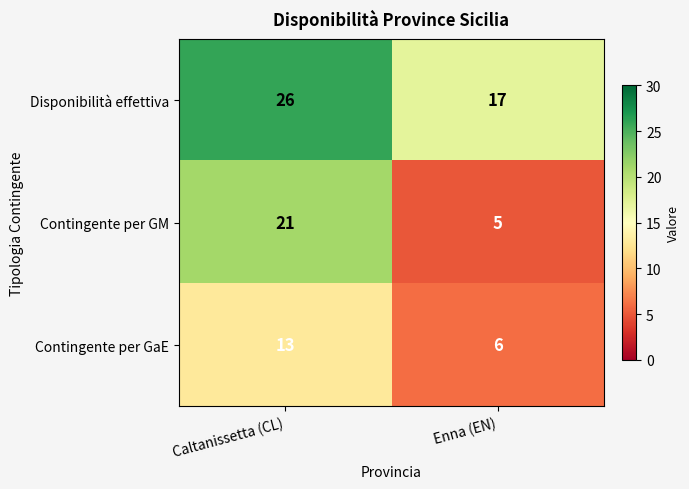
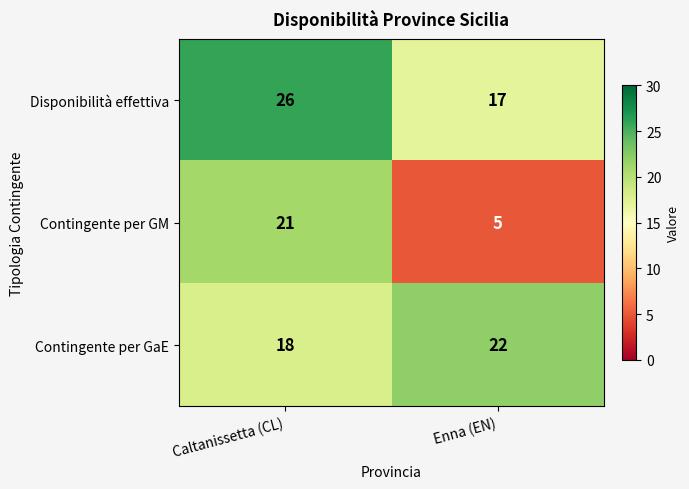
Contingente per GaE, Caltanissetta (CL): 13 -> 18
Contingente per GaE, Enna (EN): 6 -> 22
